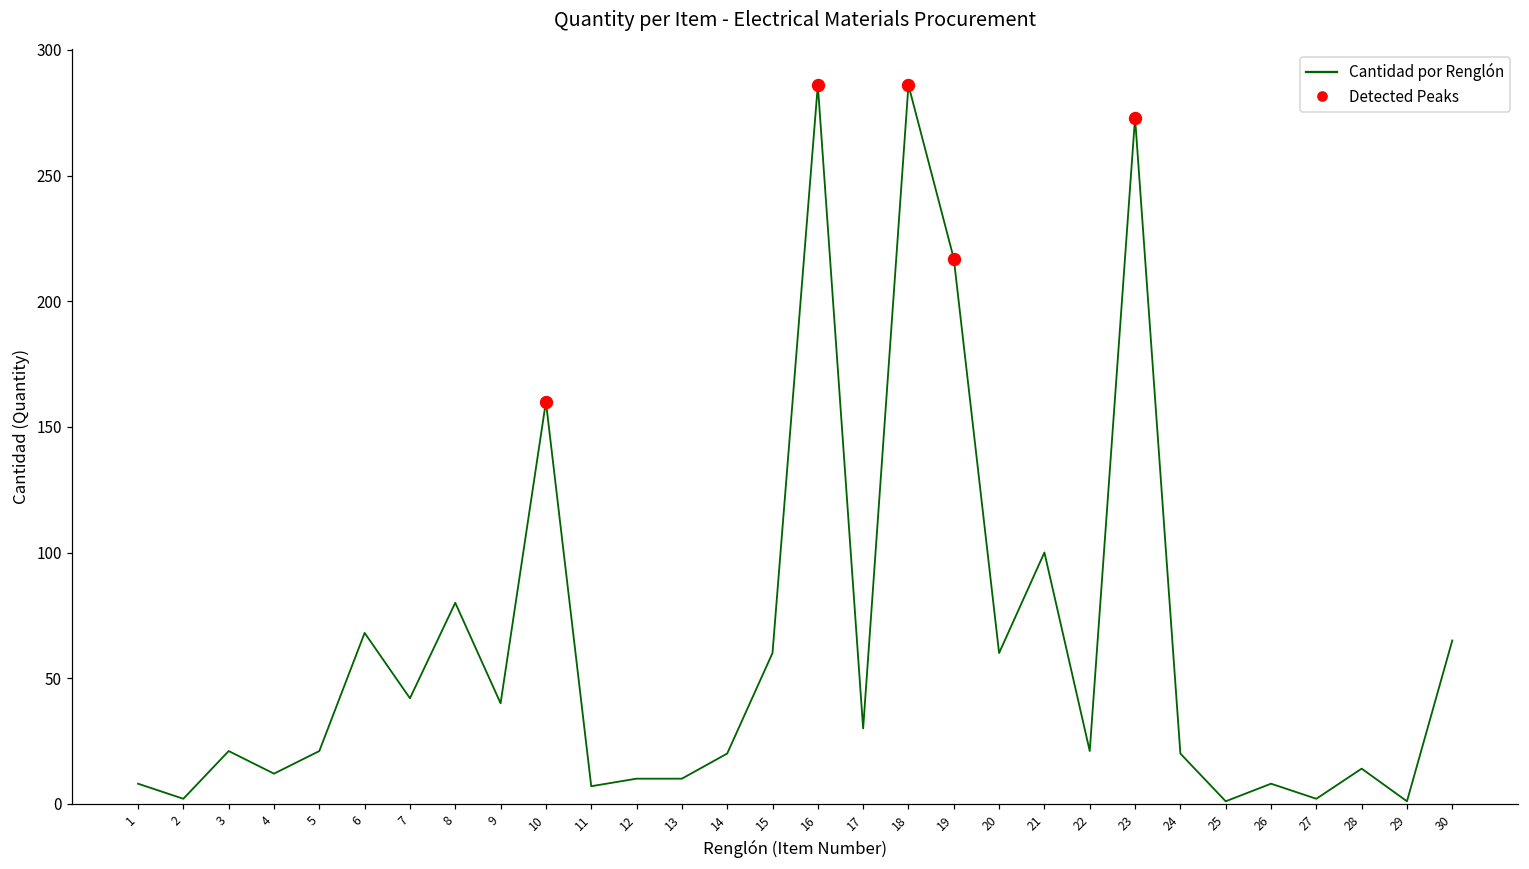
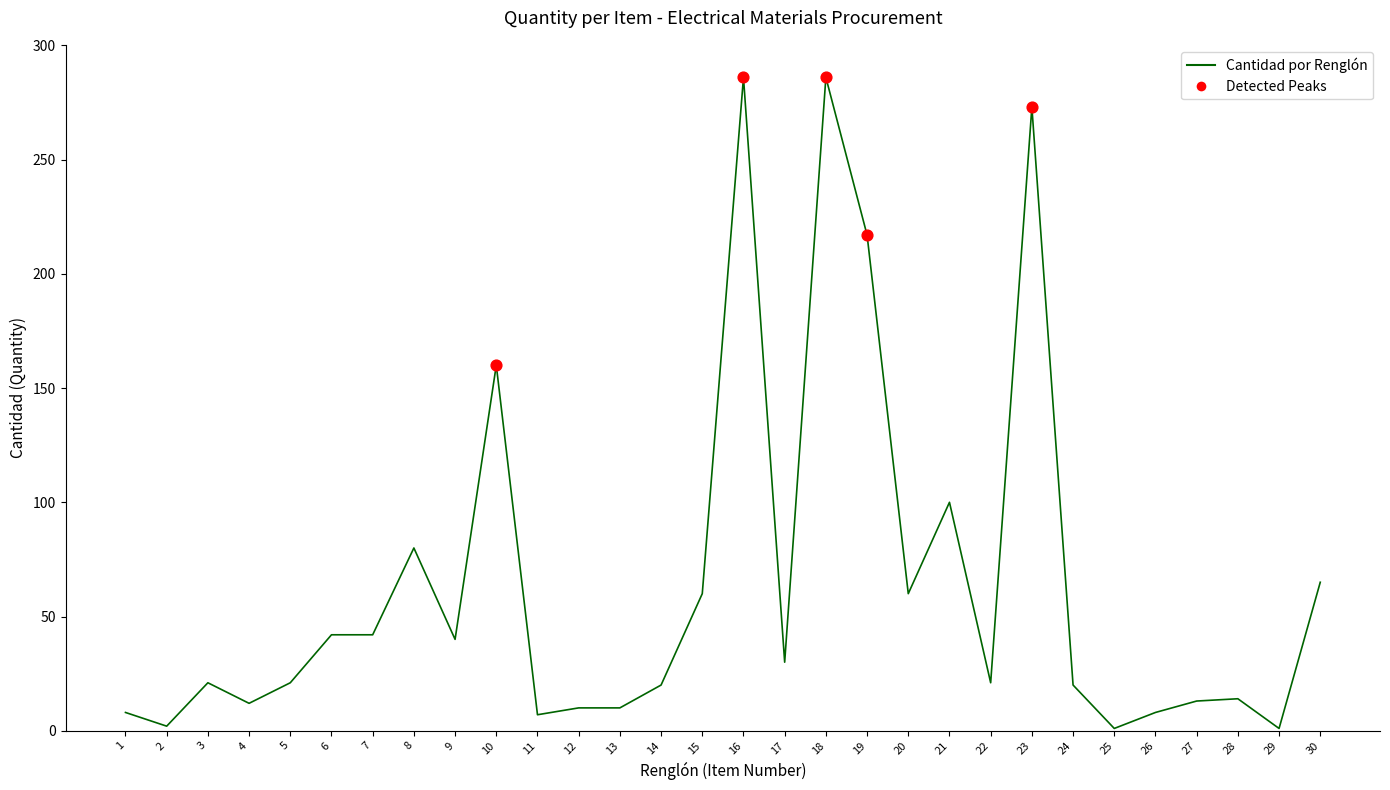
Cantidad por Renglón, 6: 68 -> 42
Cantidad por Renglón, 27: 2 -> 13
